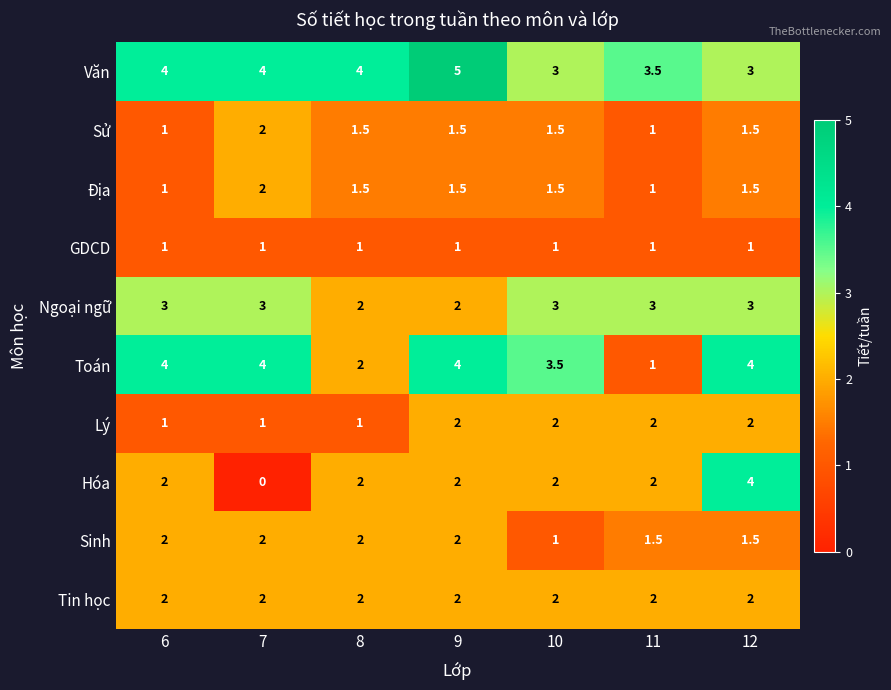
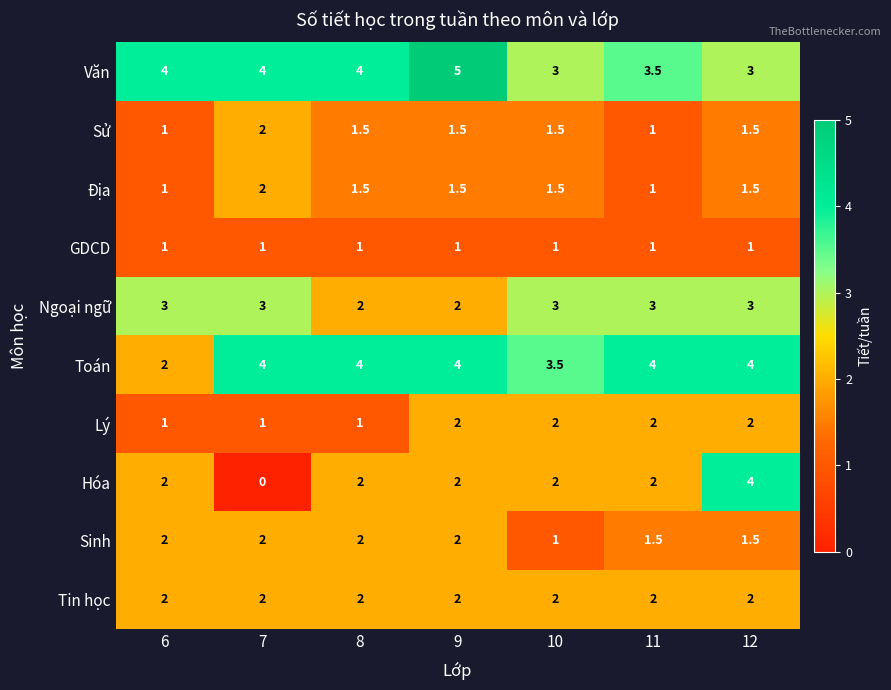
Toán, 6: 4 -> 2
Toán, 8: 2 -> 4
Toán, 11: 1 -> 4
